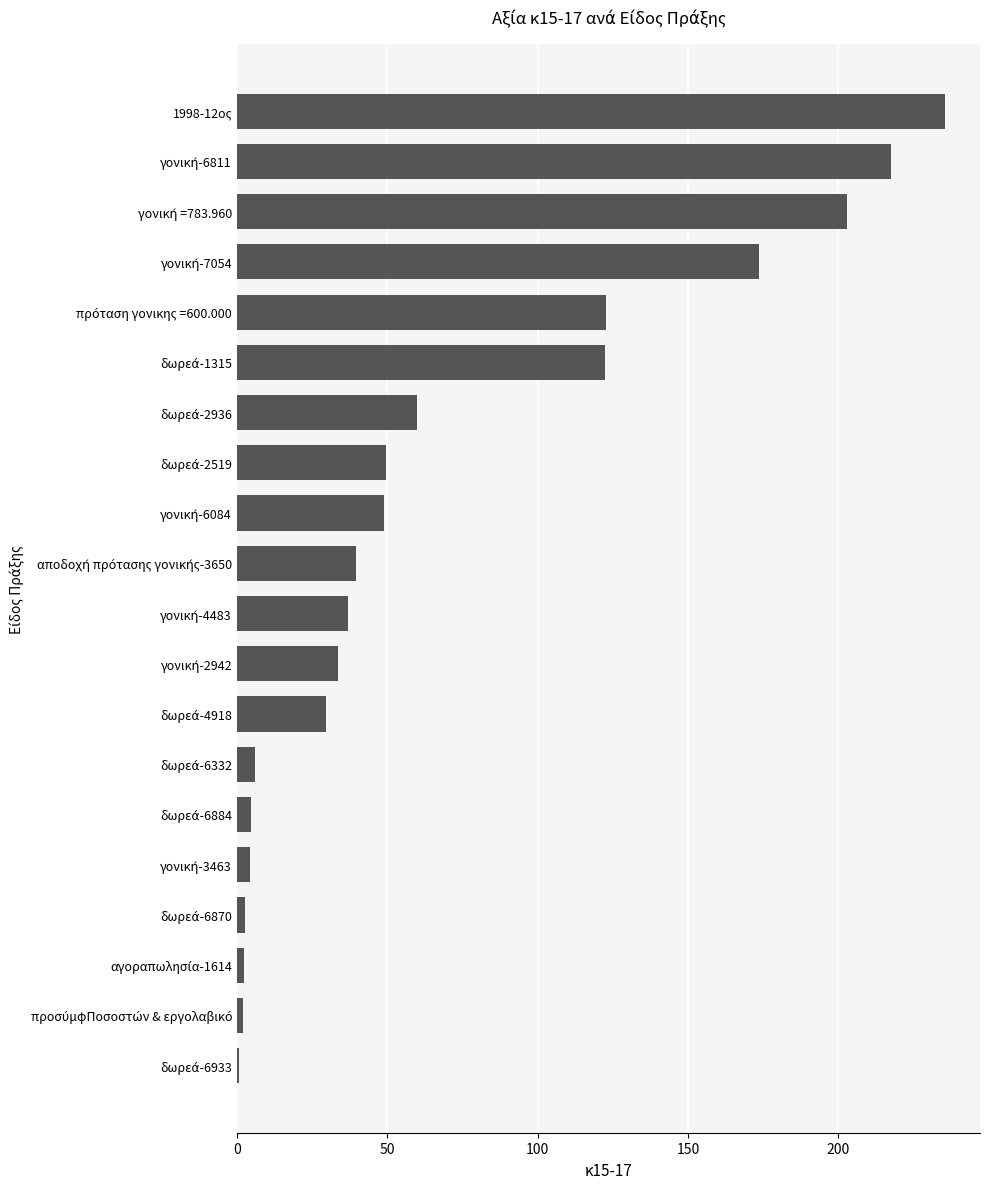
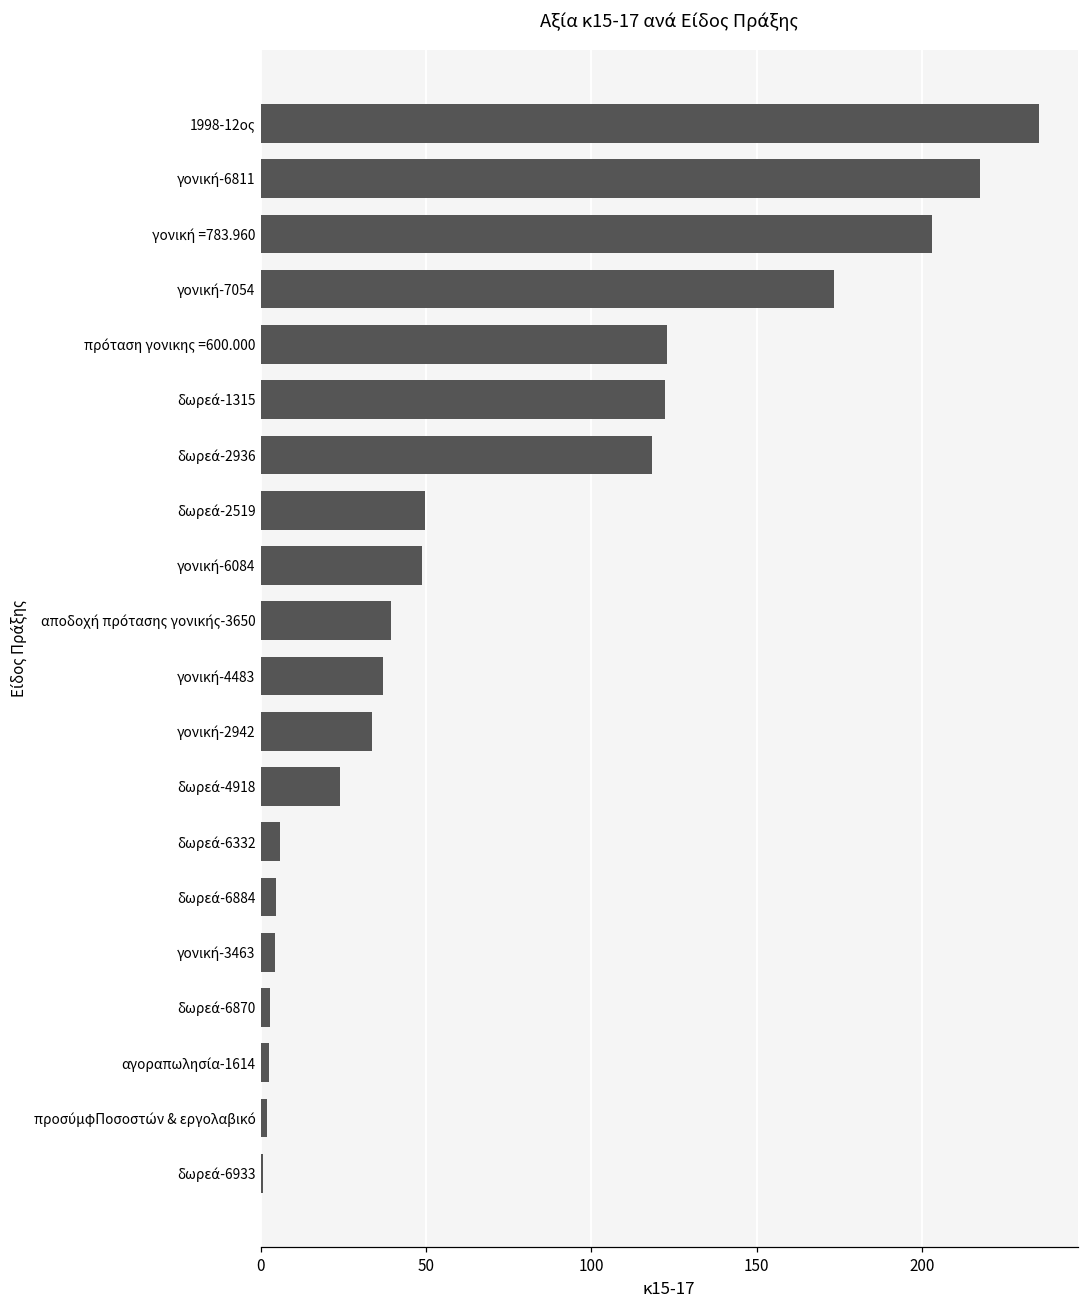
δωρεά-2936: 60 -> 118
δωρεά-4918: 30 -> 24
